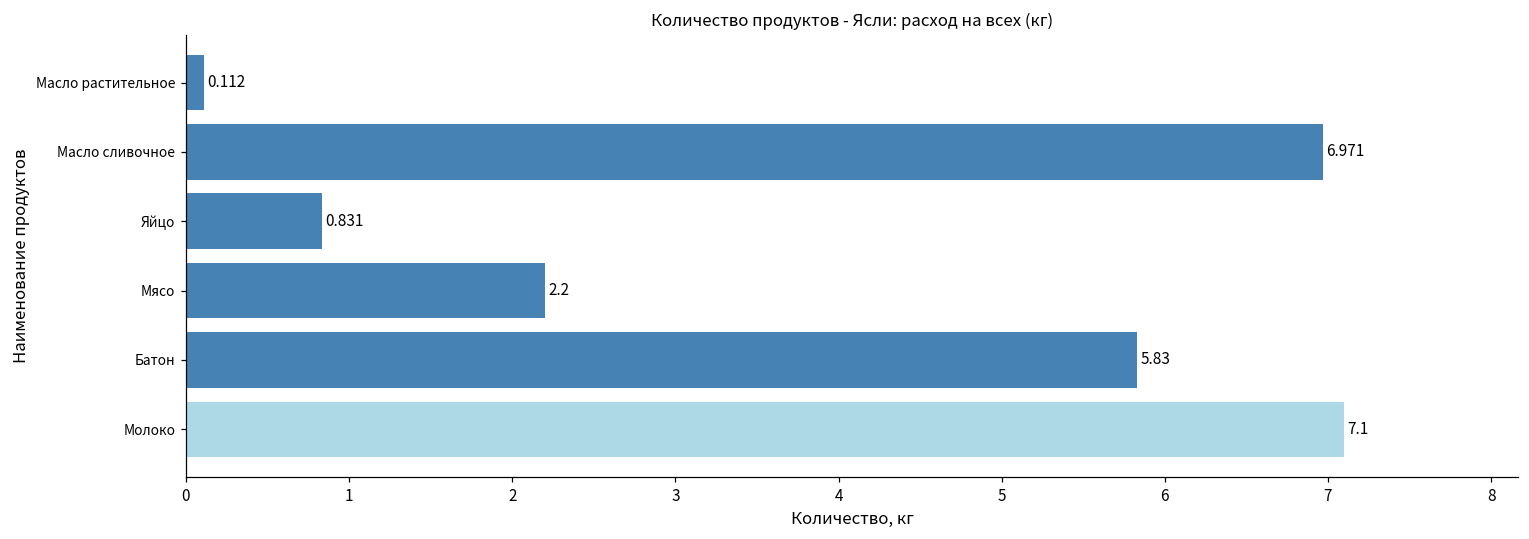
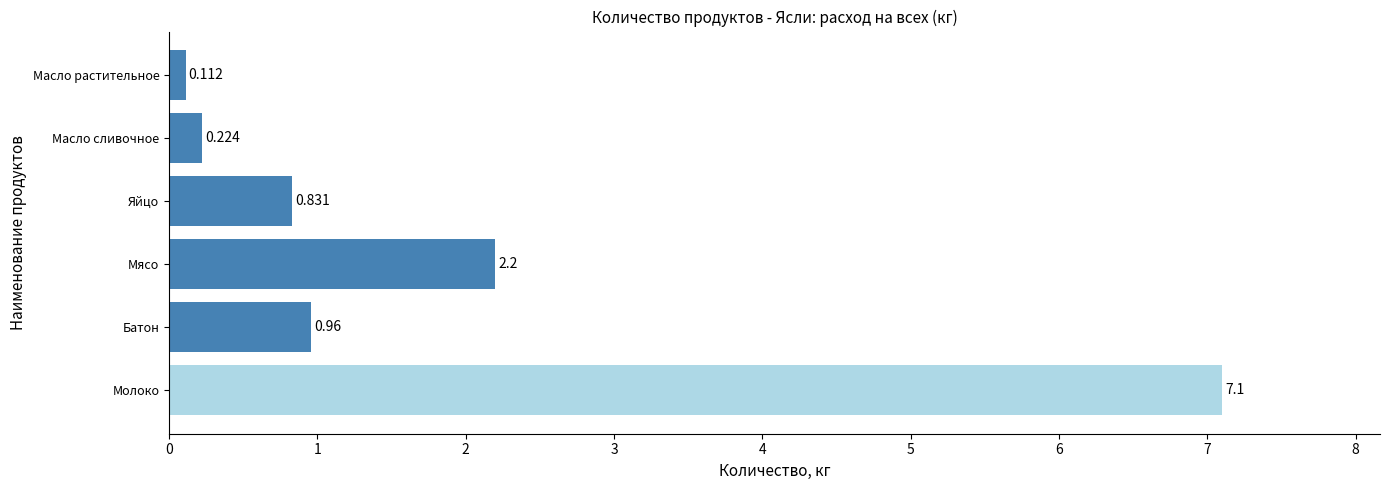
Масло сливочное: 6.971 -> 0.224
Батон: 5.83 -> 0.96
